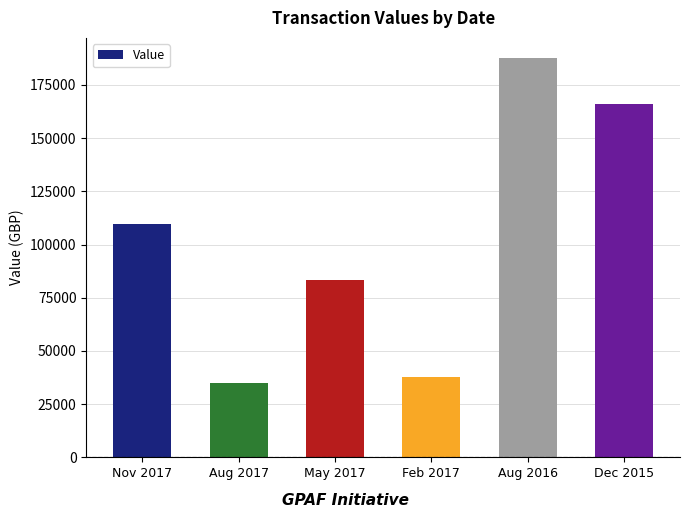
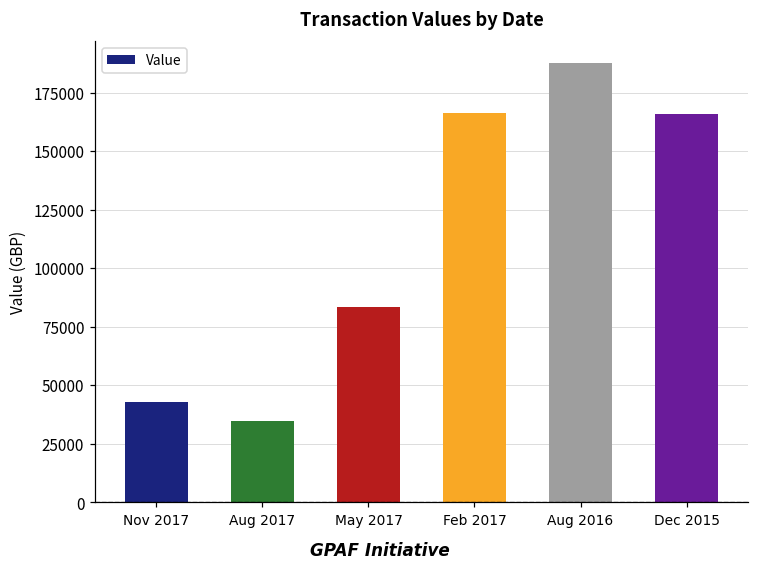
Nov 2017: 110000 -> 43000
Feb 2017: 38000 -> 166000
